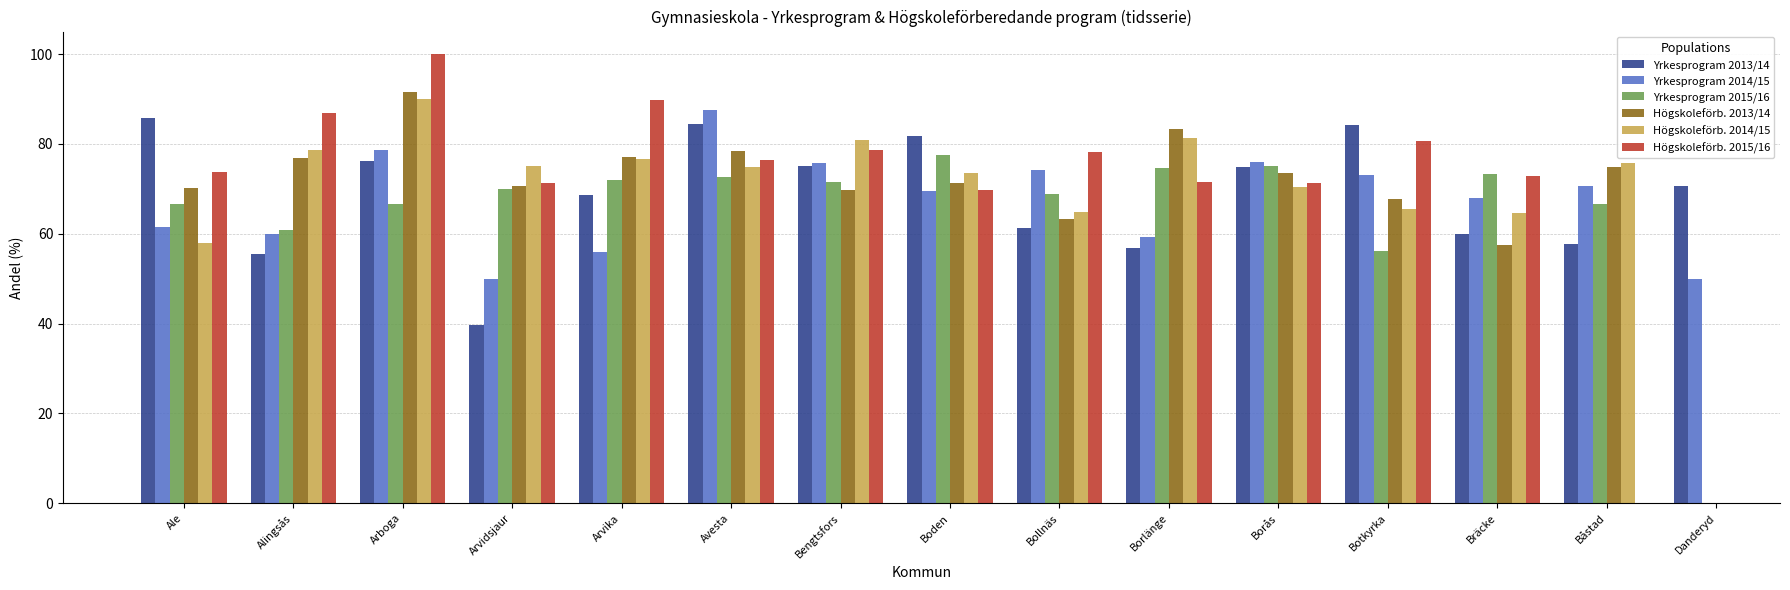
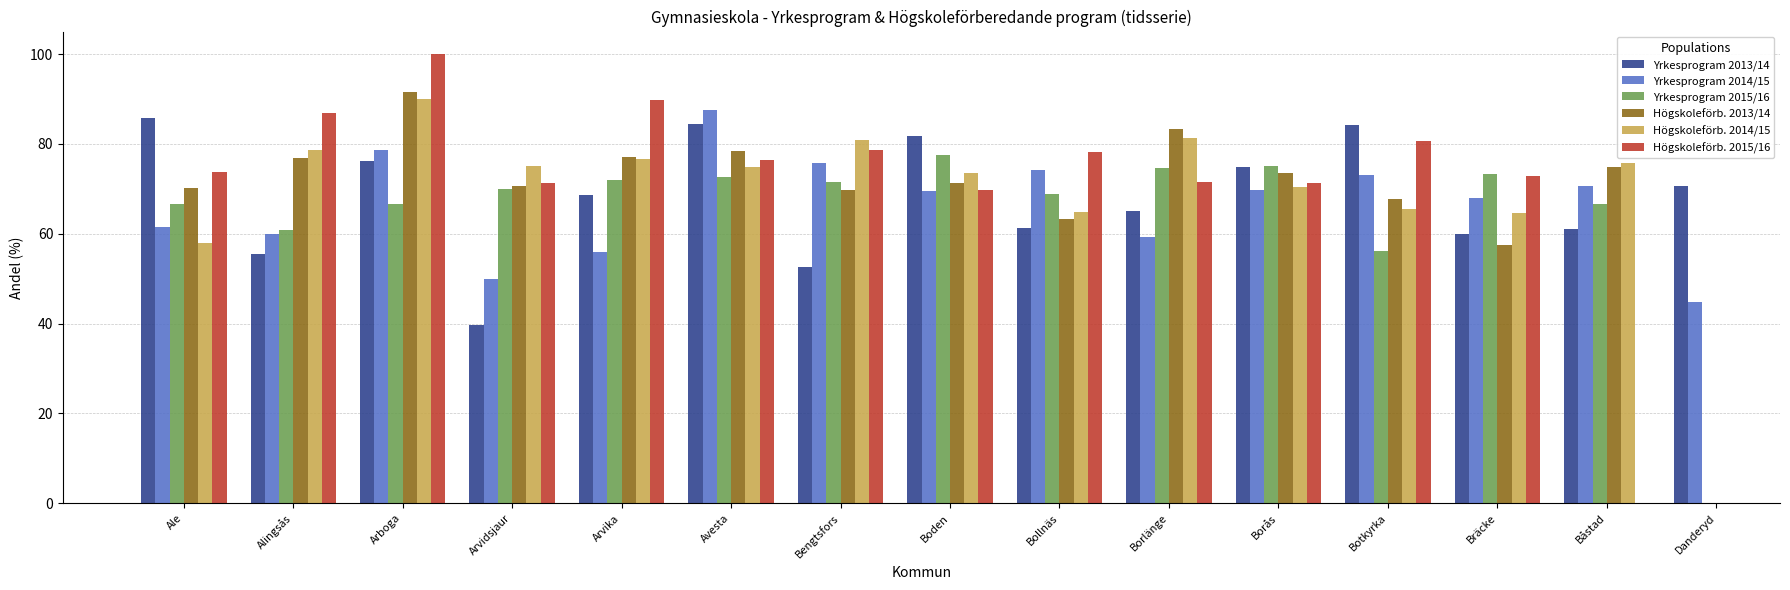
Yrkesprogram 2013/14, Bengtsfors: 75 -> 53
Yrkesprogram 2013/14, Borlänge: 57 -> 65
Yrkesprogram 2014/15, Borås: 76 -> 70
Yrkesprogram 2013/14, Båstad: 58 -> 61
Yrkesprogram 2014/15, Danderyd: 50 -> 45
